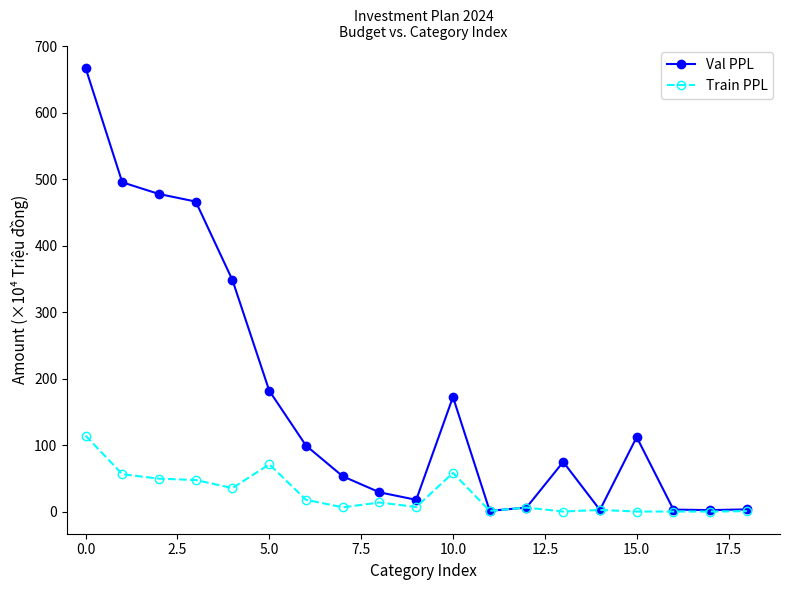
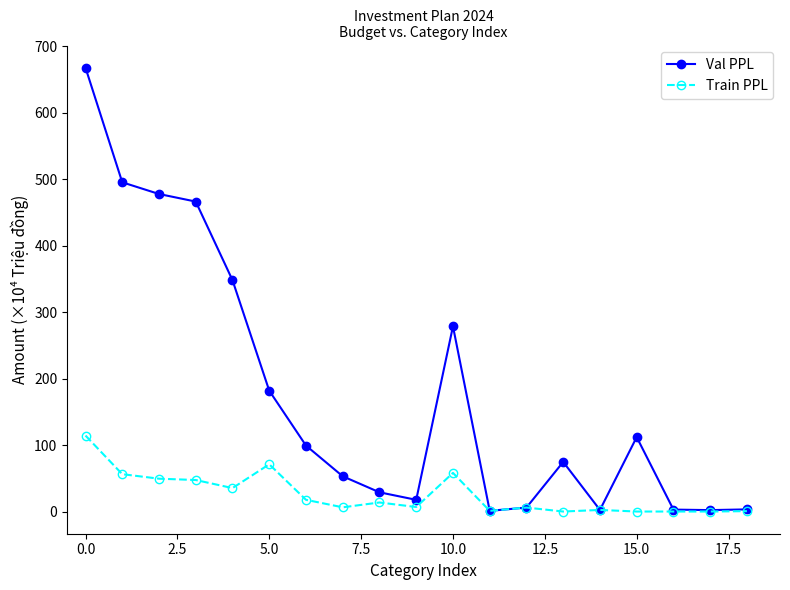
Val PPL, 10.0: 170 -> 280
